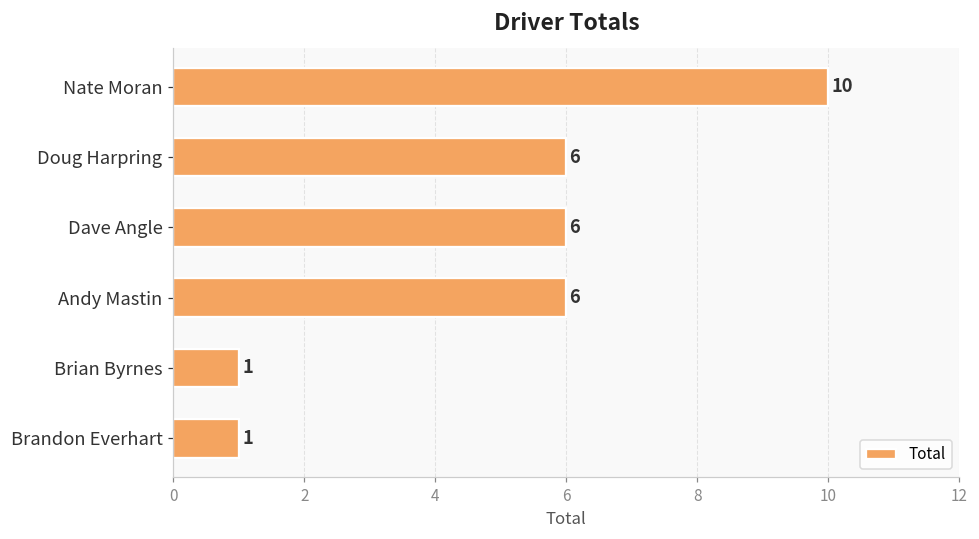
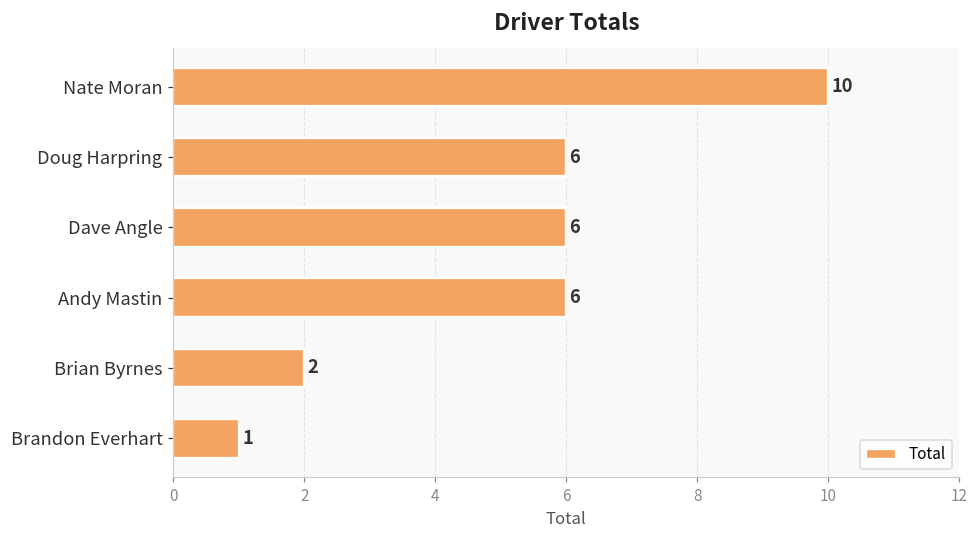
Brian Byrnes: 1 -> 2
